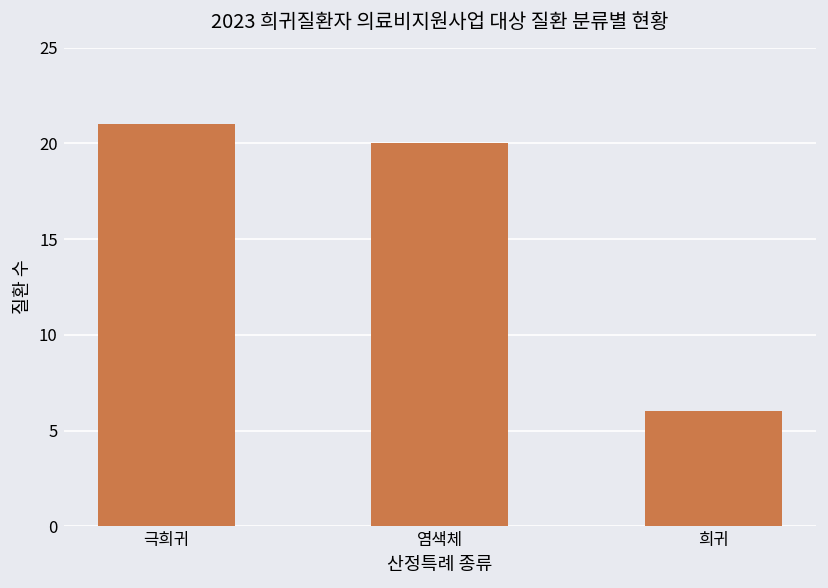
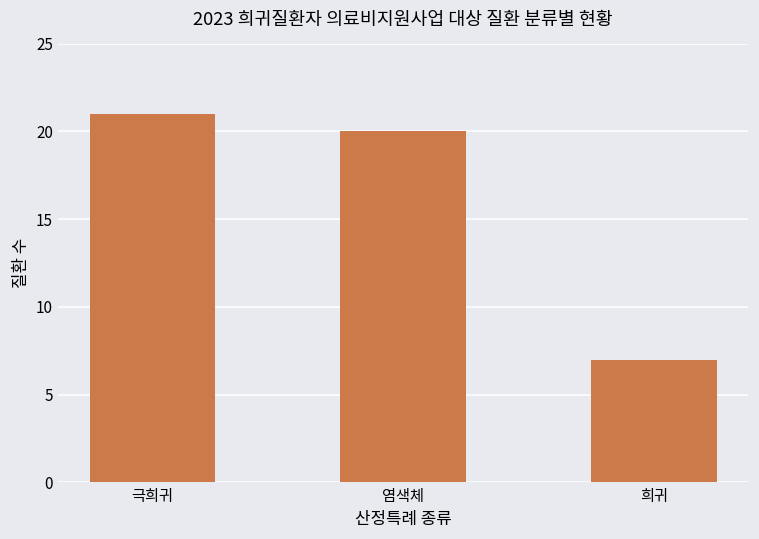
희귀: 6 -> 7
